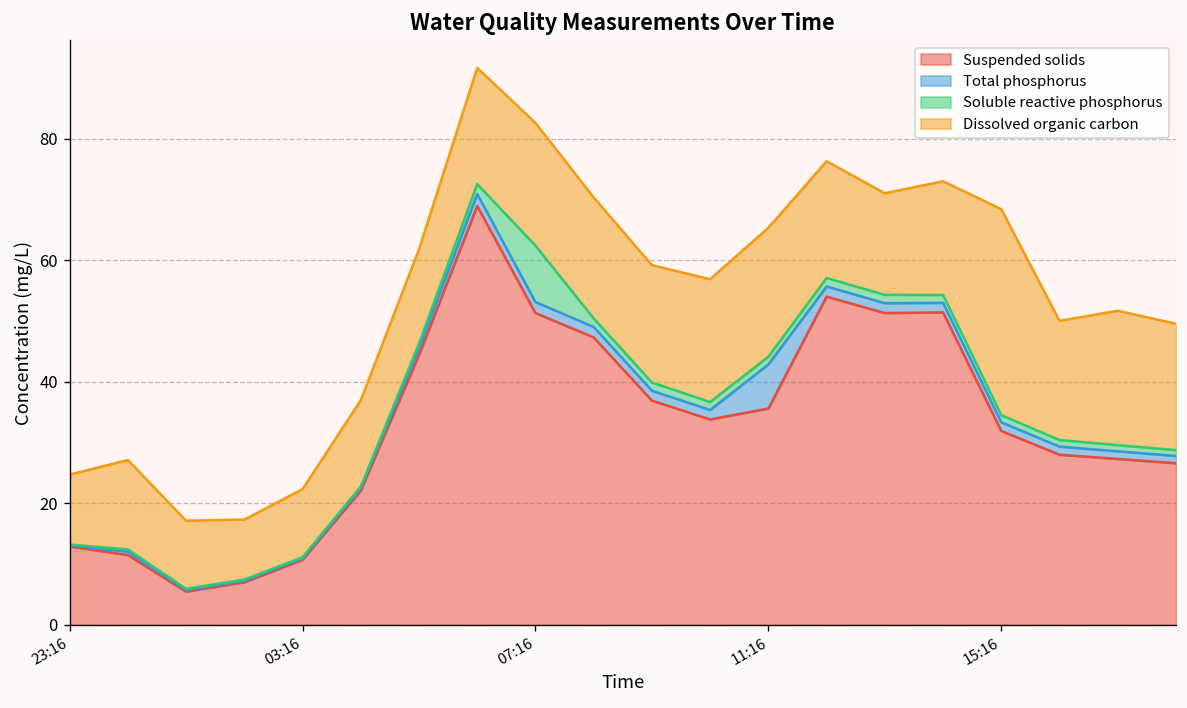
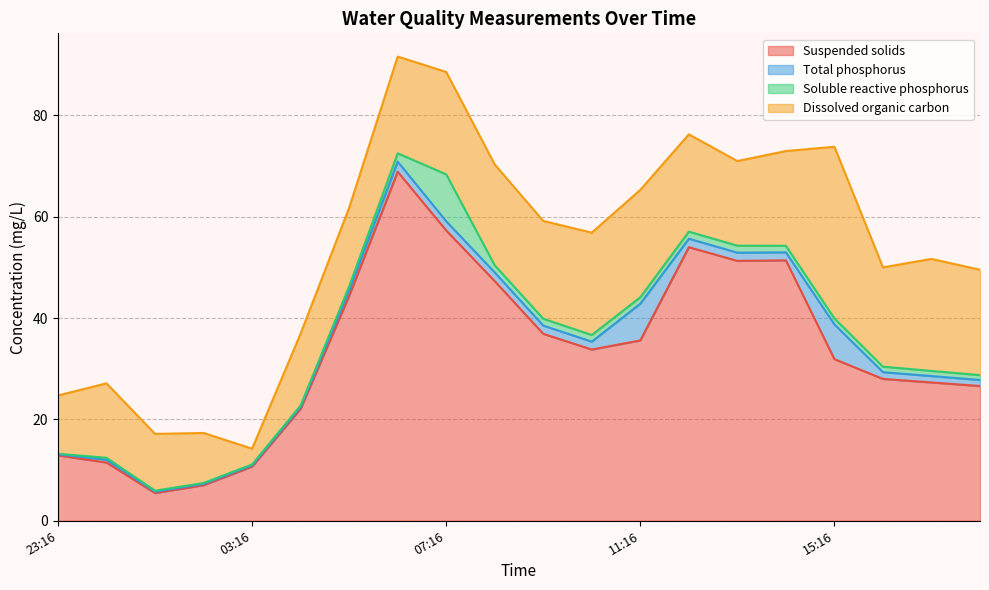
Dissolved organic carbon, 03:16: 11 -> 3
Suspended solids, 07:16: 51 -> 57
Total phosphorus, 15:16: 1 -> 7
